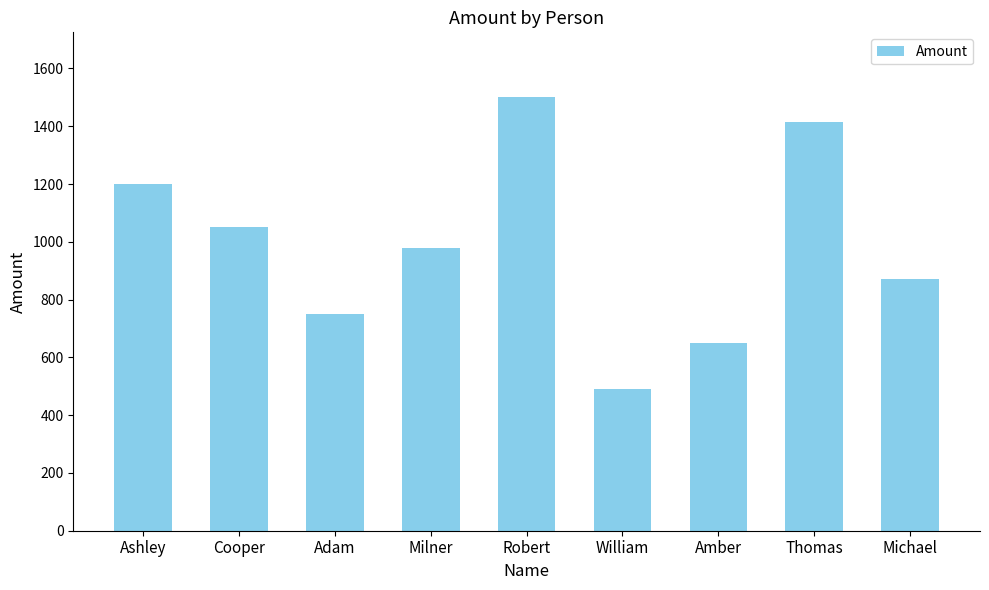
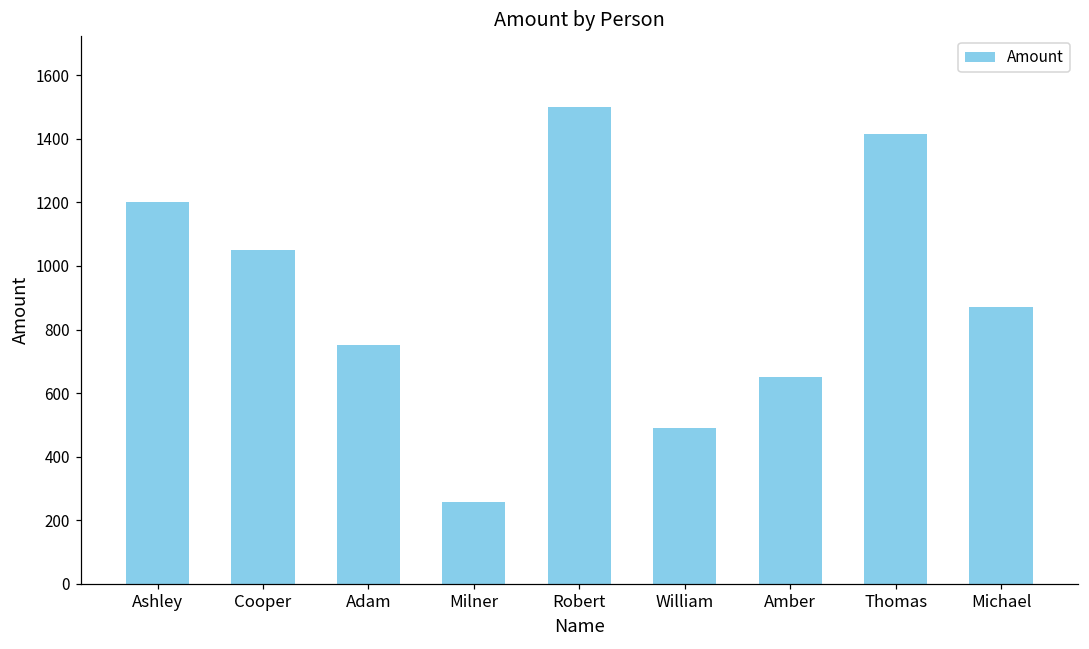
Milner: 980 -> 260
